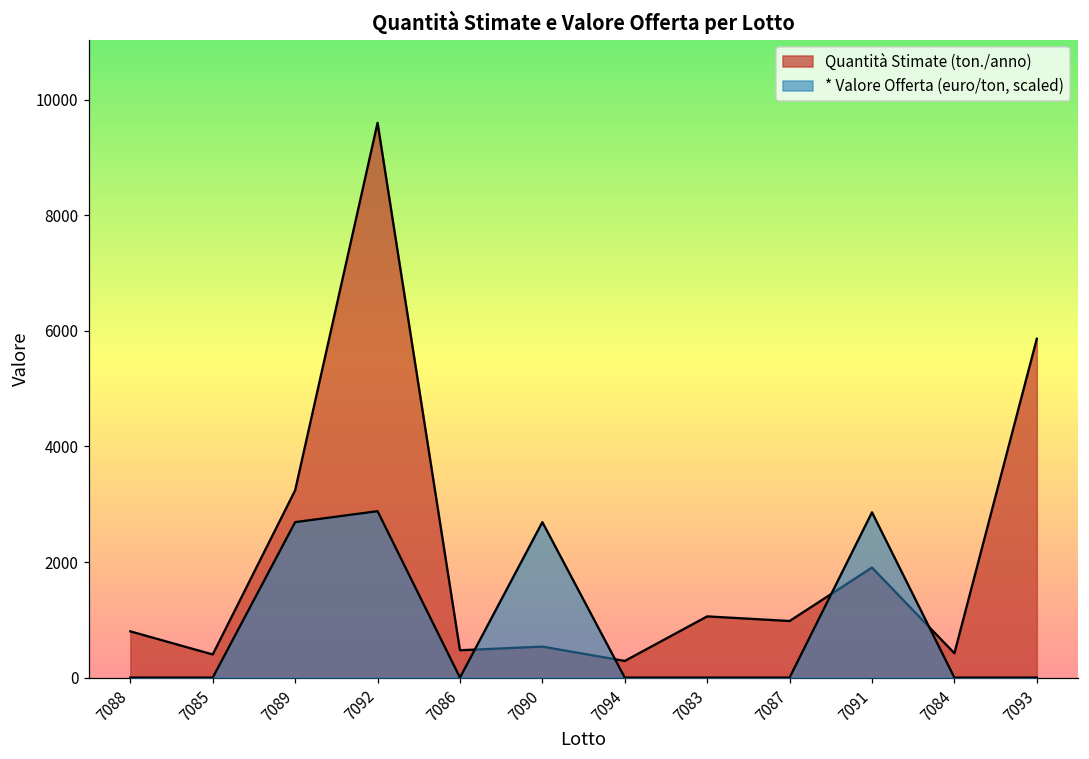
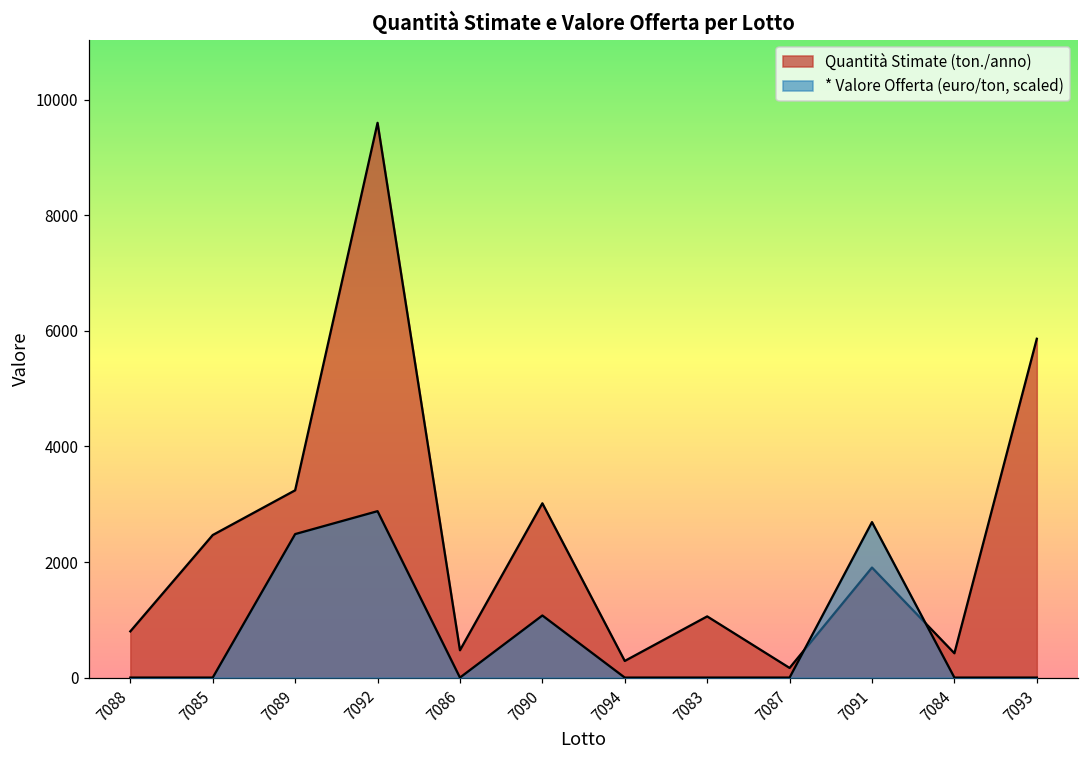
Quantità Stimate (ton./anno), 7085: 400 -> 2500
* Valore Offerta (euro/ton, scaled), 7089: 2700 -> 2500
Quantità Stimate (ton./anno), 7090: 500 -> 3000
* Valore Offerta (euro/ton, scaled), 7090: 2700 -> 1100
Quantità Stimate (ton./anno), 7087: 1000 -> 200
* Valore Offerta (euro/ton, scaled), 7091: 2900 -> 2700
